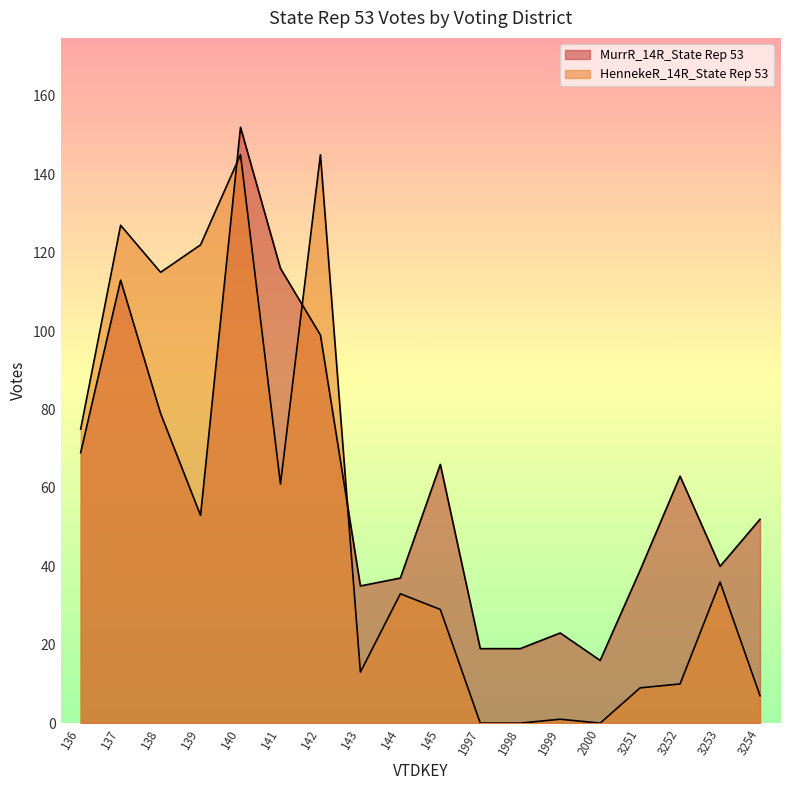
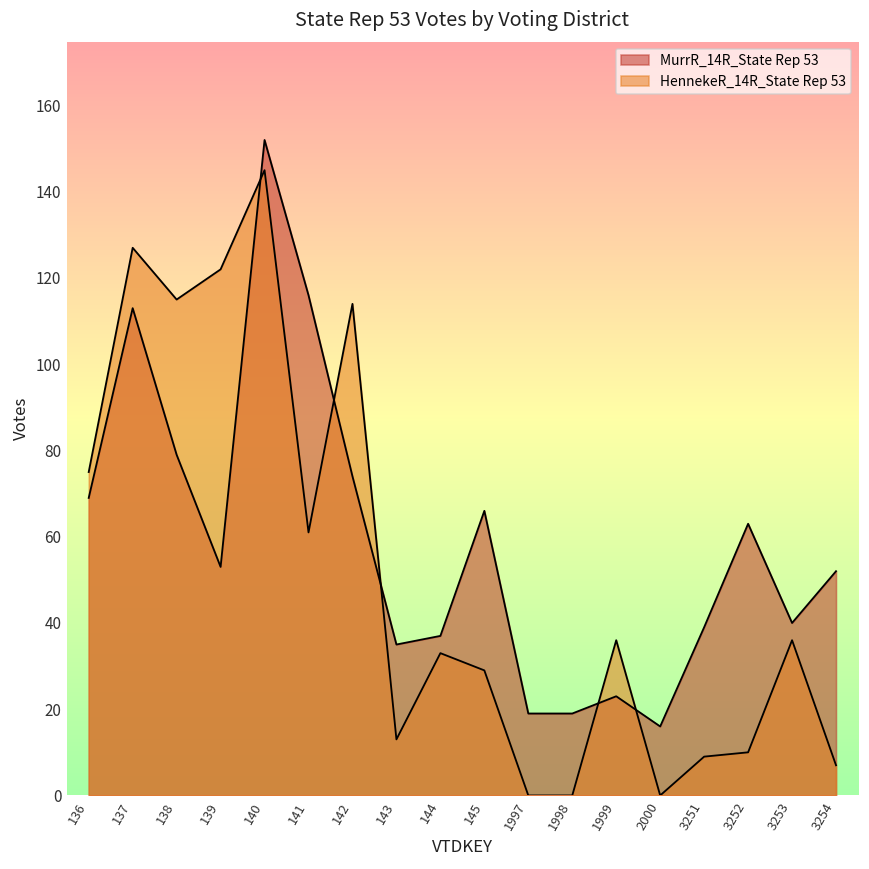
MurrR_14R_State Rep 53, 142: 99 -> 74
HennekeR_14R_State Rep 53, 142: 145 -> 114
HennekeR_14R_State Rep 53, 1999: 1 -> 36
